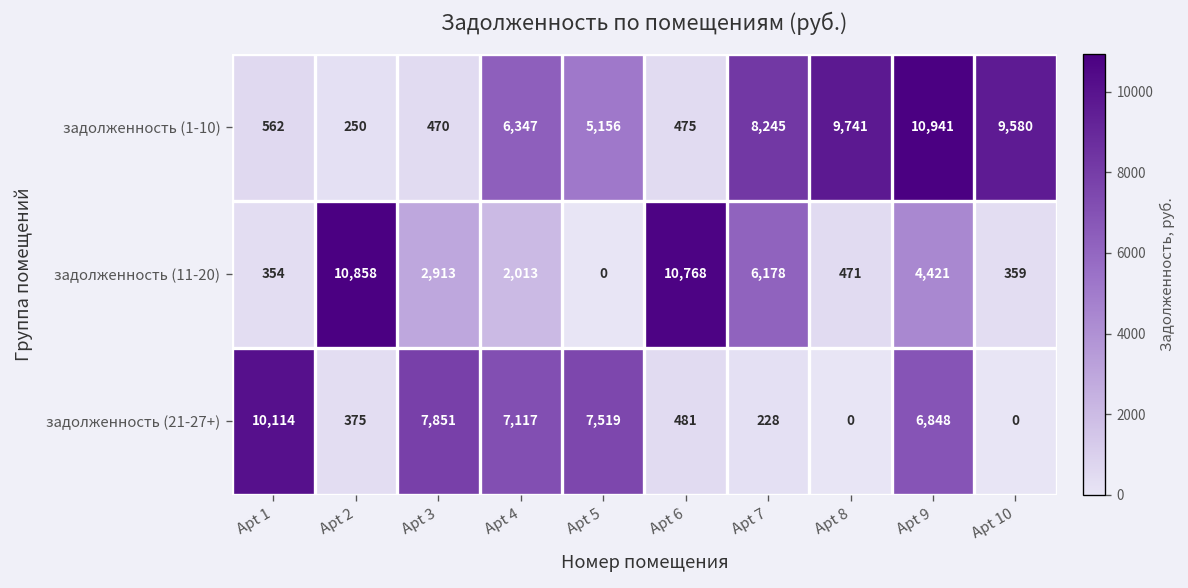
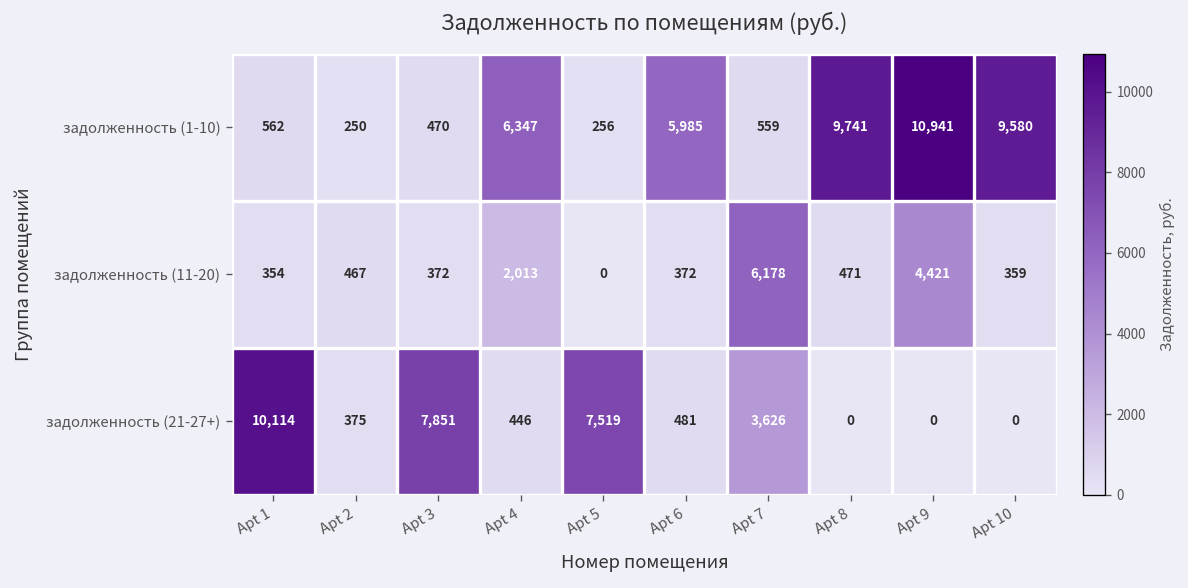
задолженность (1-10), Apt 5: 5,156 -> 256
задолженность (1-10), Apt 6: 475 -> 5,985
задолженность (1-10), Apt 7: 8,245 -> 559
задолженность (11-20), Apt 2: 10,858 -> 467
задолженность (11-20), Apt 3: 2,913 -> 372
задолженность (11-20), Apt 6: 10,768 -> 372
задолженность (21-27+), Apt 4: 7,117 -> 446
задолженность (21-27+), Apt 7: 228 -> 3,626
задолженность (21-27+), Apt 9: 6,848 -> 0
